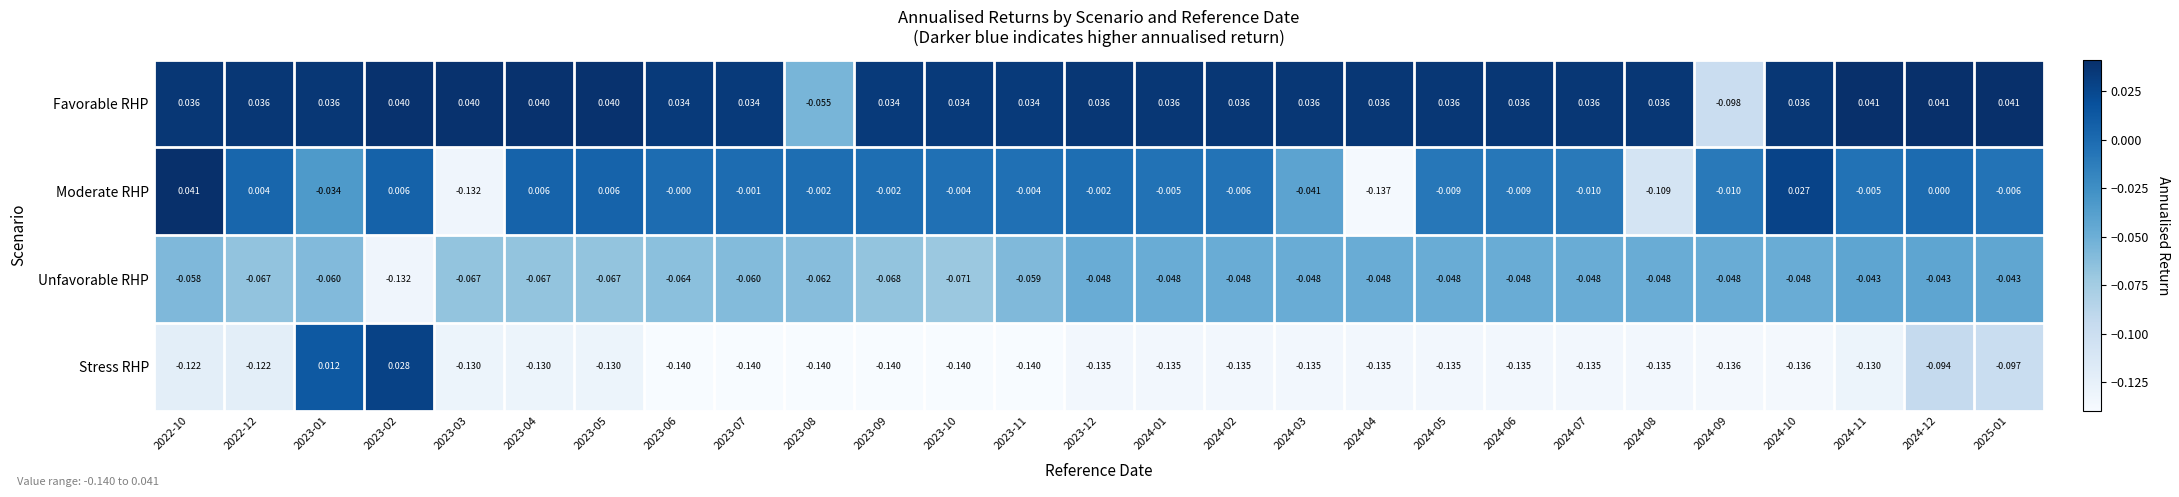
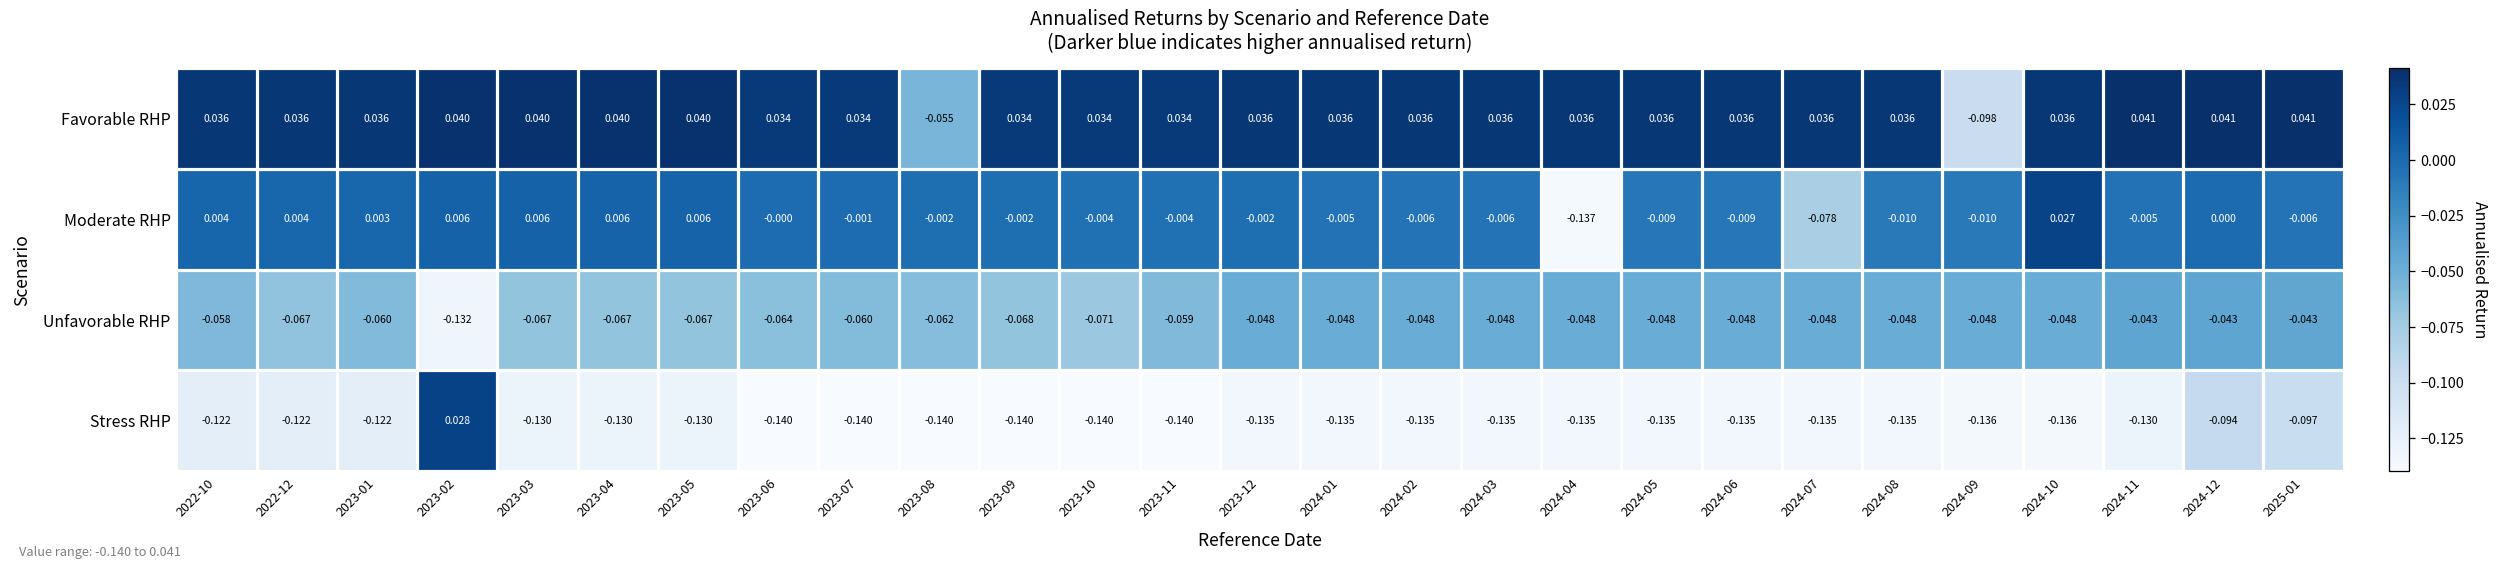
Moderate RHP, 2022-10: 0.041 -> 0.004
Moderate RHP, 2023-01: -0.034 -> 0.003
Moderate RHP, 2023-03: -0.132 -> 0.006
Moderate RHP, 2024-03: -0.041 -> -0.006
Moderate RHP, 2024-07: -0.010 -> -0.078
Moderate RHP, 2024-08: -0.109 -> -0.010
Stress RHP, 2023-01: 0.012 -> -0.122
